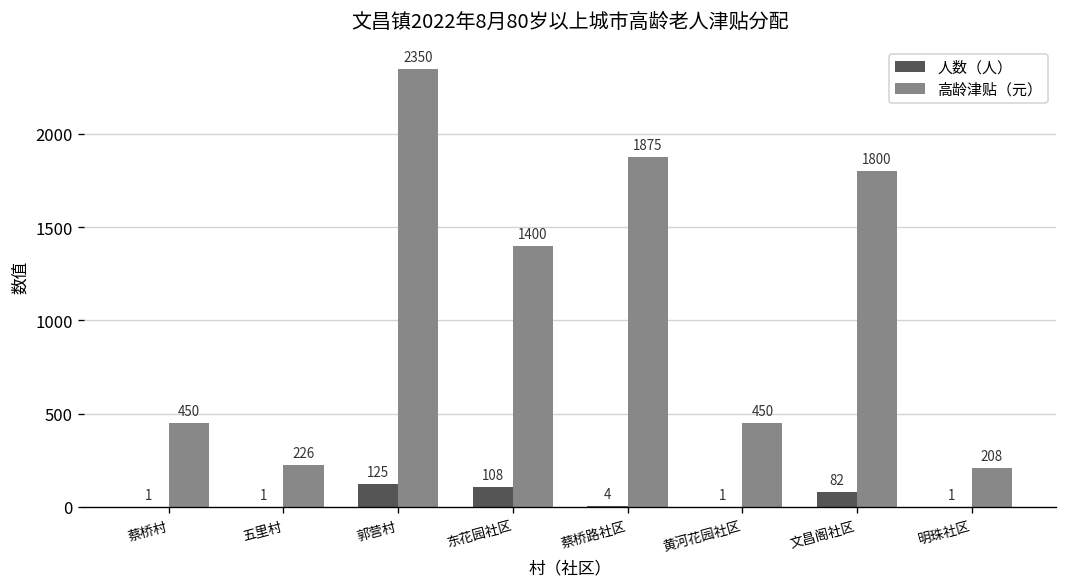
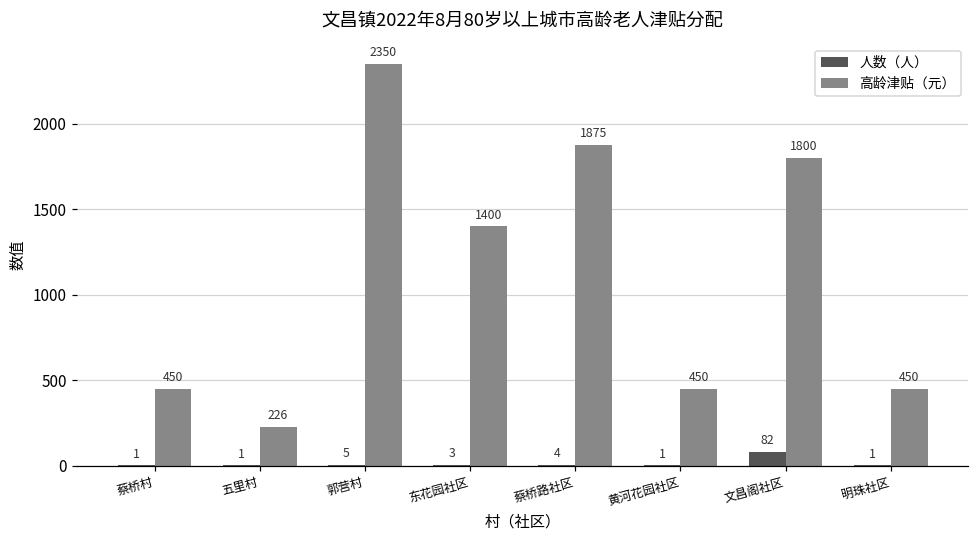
人数（人）, 郭营村: 125 -> 5
人数（人）, 东花园社区: 108 -> 3
高龄津贴（元）, 明珠社区: 208 -> 450
